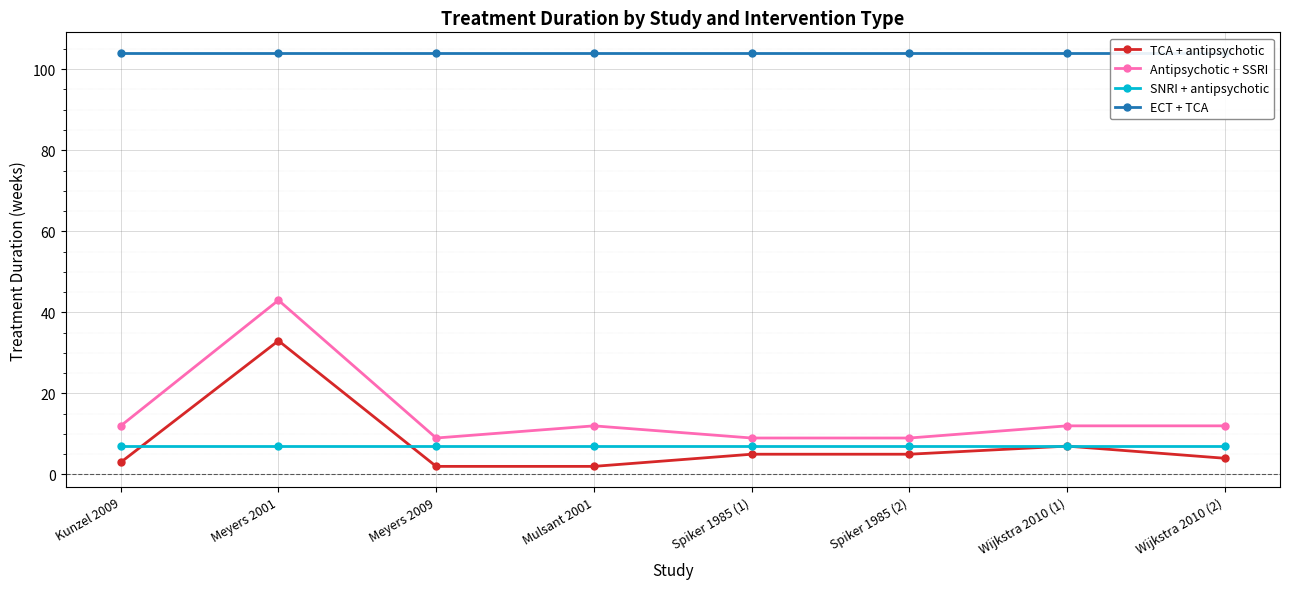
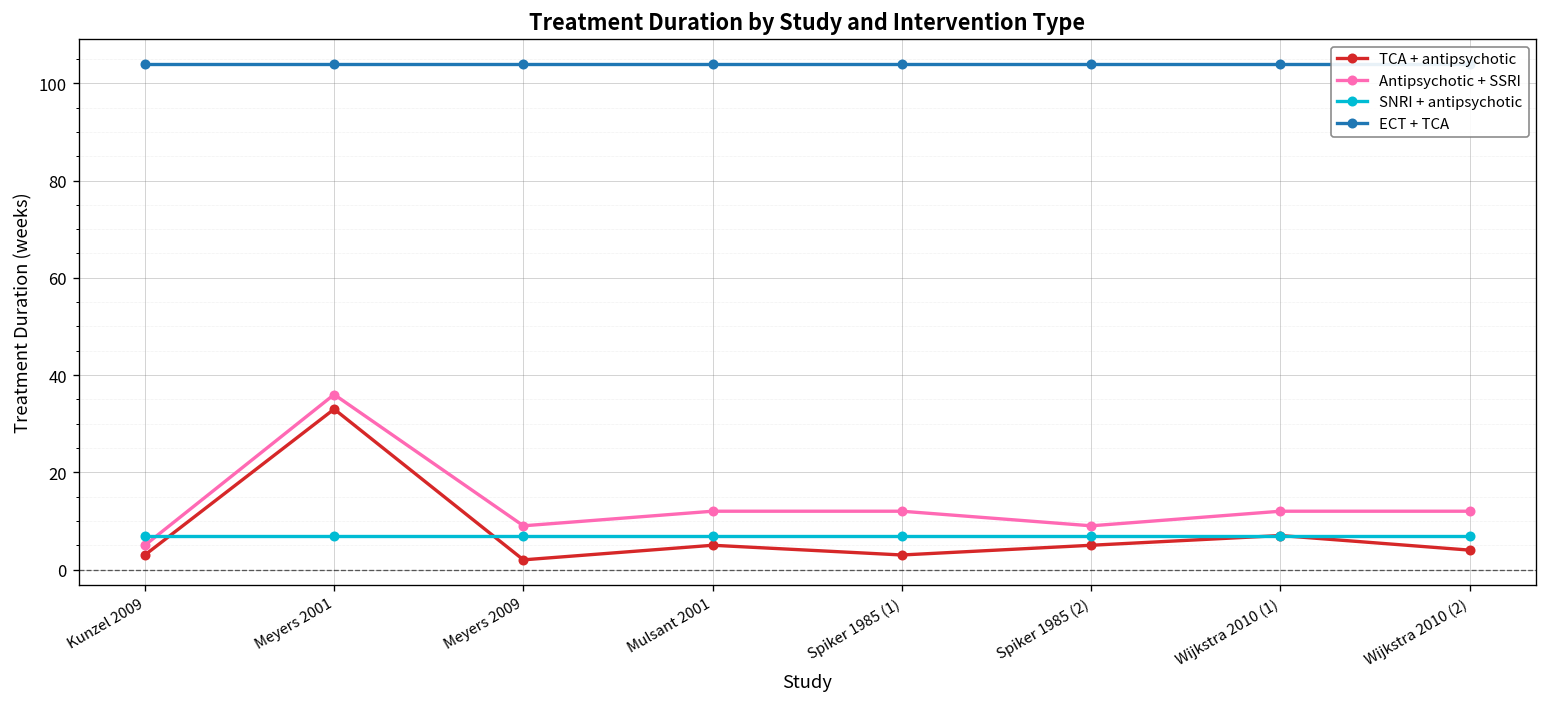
Antipsychotic + SSRI, Kunzel 2009: 12 -> 5
Antipsychotic + SSRI, Meyers 2001: 43 -> 36
TCA + antipsychotic, Mulsant 2001: 2 -> 5
TCA + antipsychotic, Spiker 1985 (1): 5 -> 3
Antipsychotic + SSRI, Spiker 1985 (1): 9 -> 12
